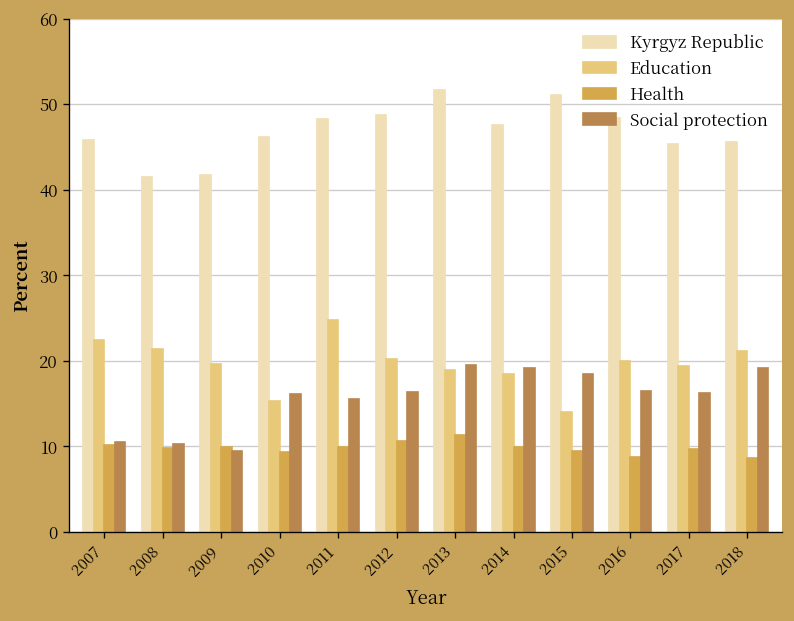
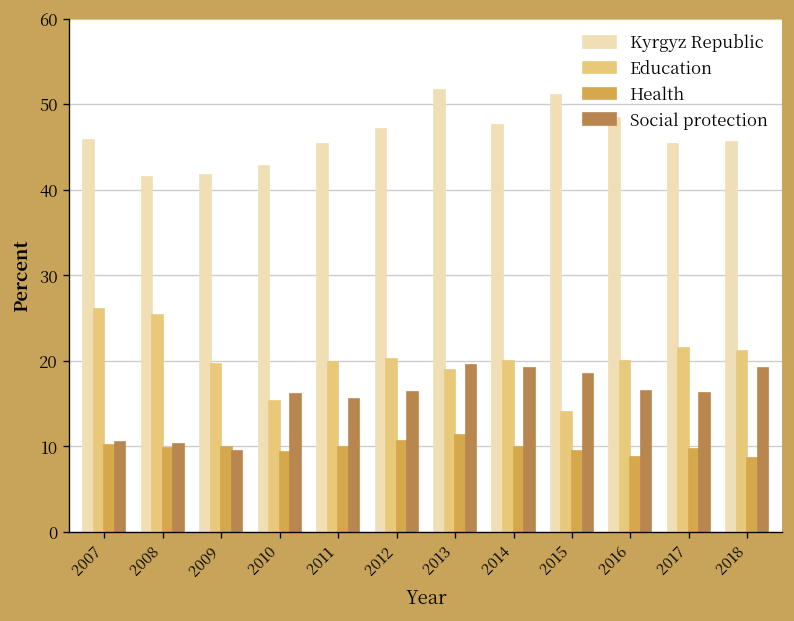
Education, 2007: 22 -> 26
Education, 2008: 21 -> 25
Kyrgyz Republic, 2010: 46 -> 43
Kyrgyz Republic, 2011: 48 -> 45
Education, 2011: 25 -> 20
Kyrgyz Republic, 2012: 49 -> 47
Education, 2014: 19 -> 20
Education, 2017: 19 -> 22
